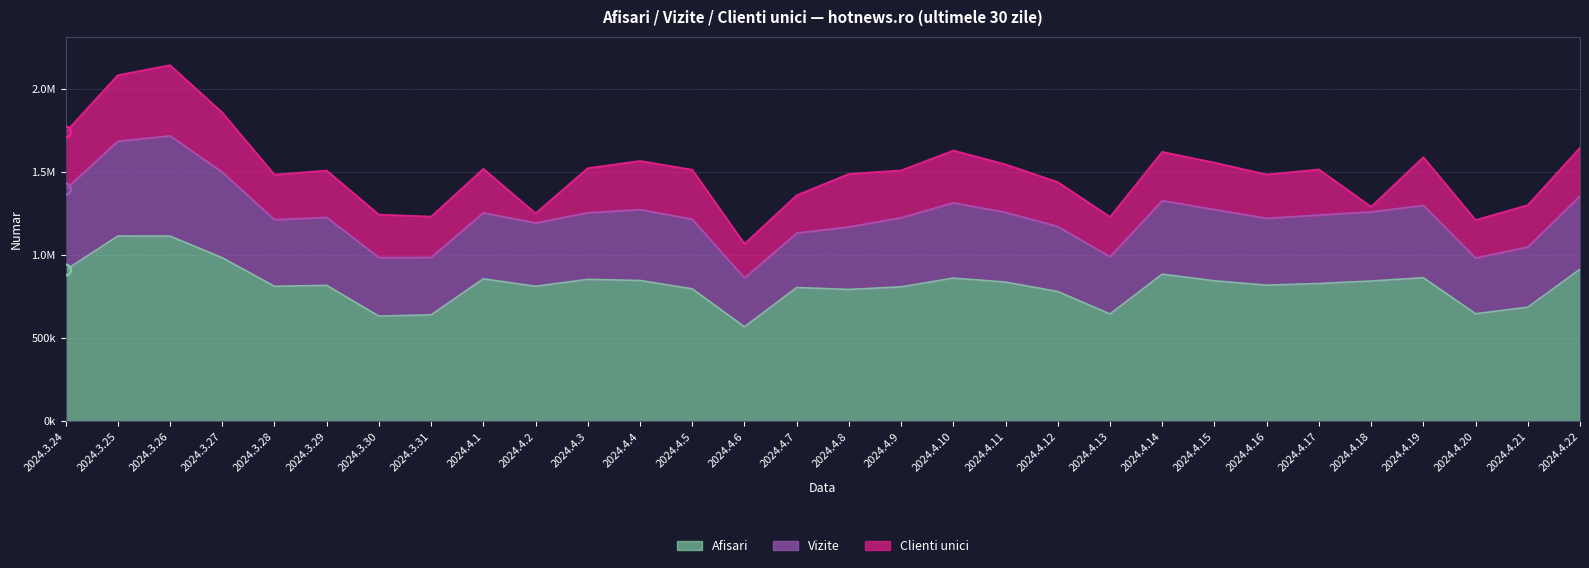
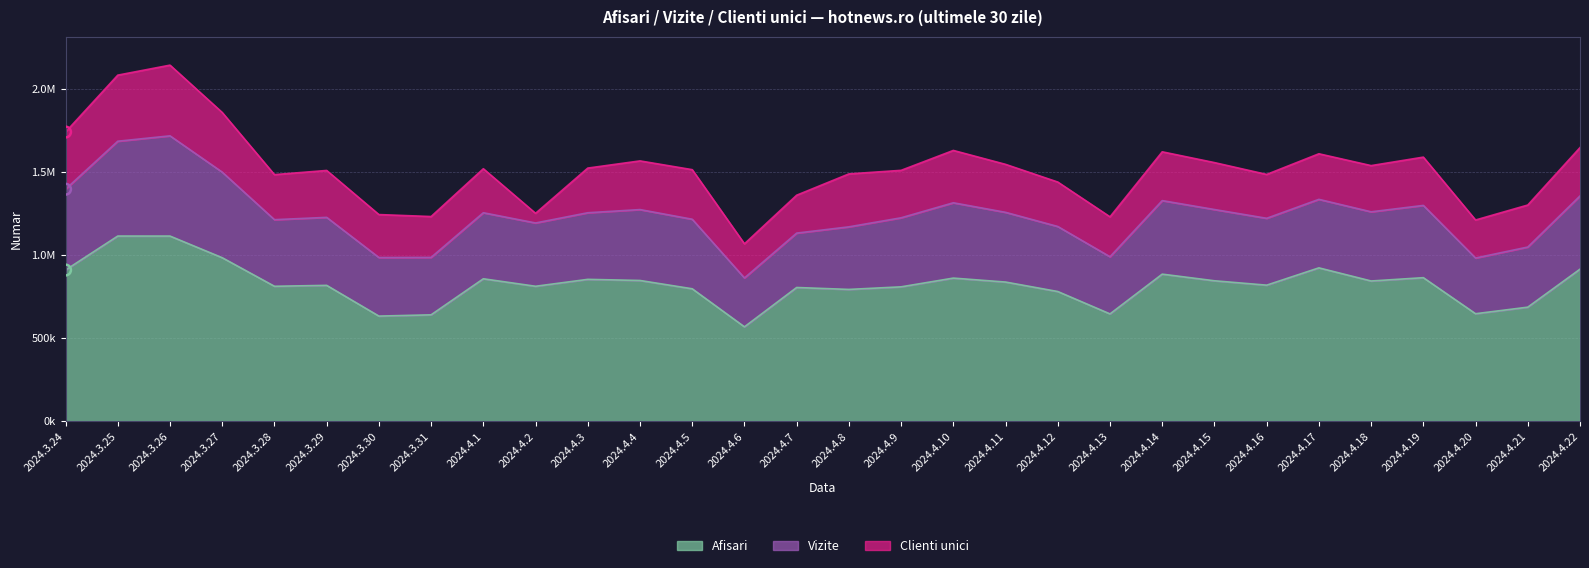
Afisari, 2024.4.17: 830000 -> 920000
Clienti unici, 2024.4.18: 30000 -> 280000
